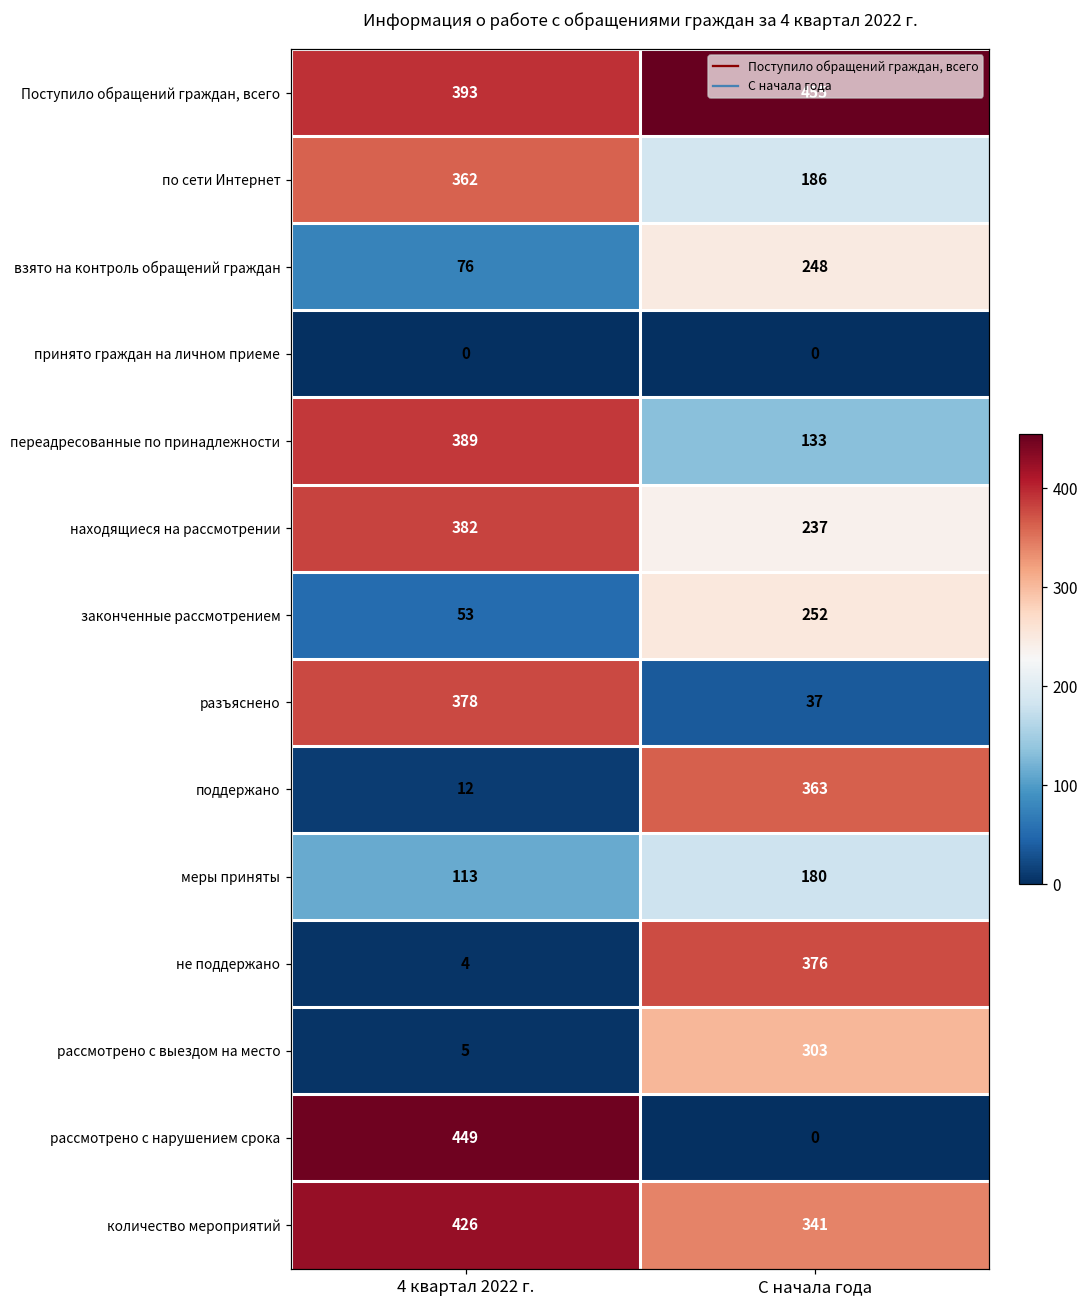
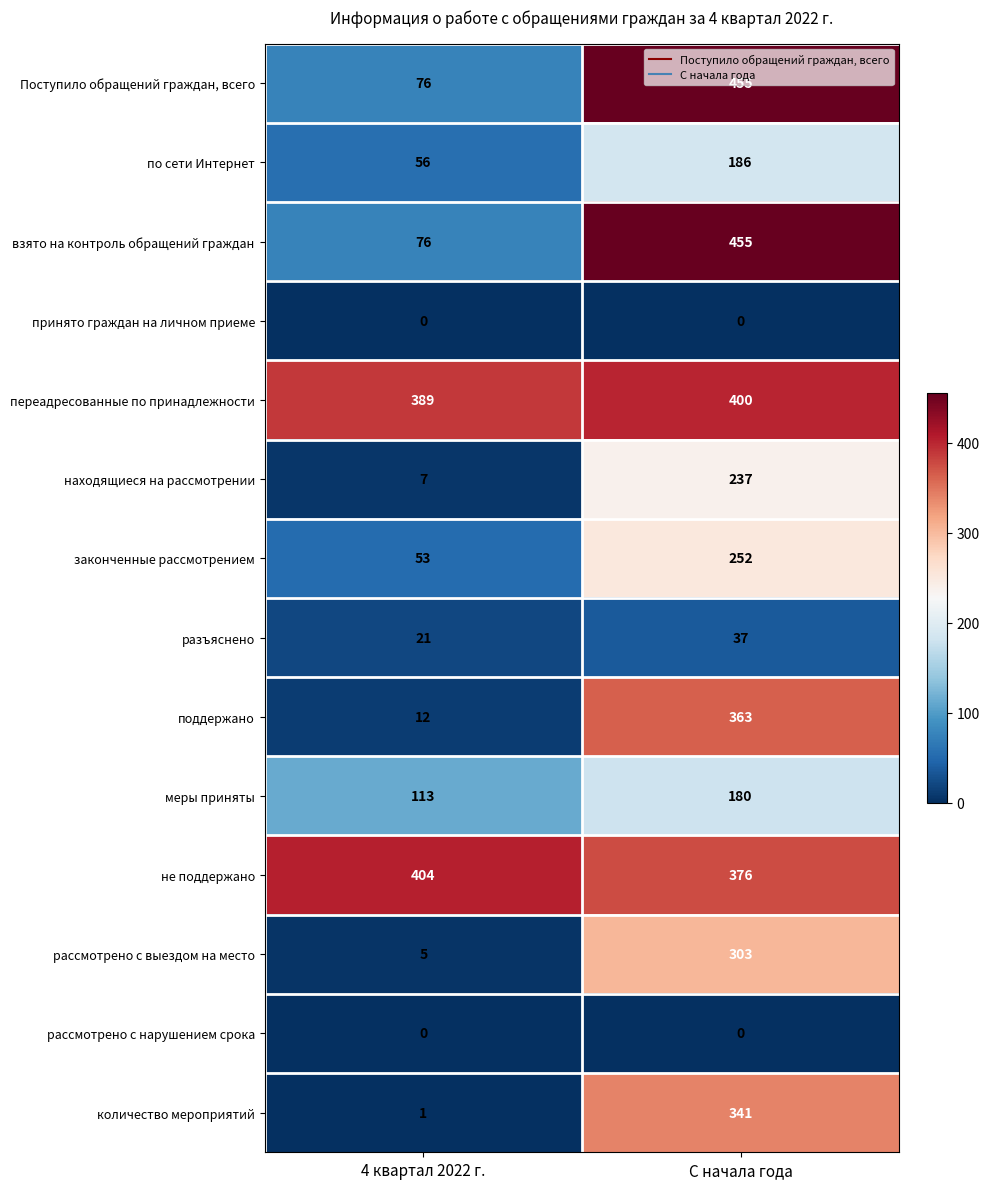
Поступило обращений граждан, всего, 4 квартал 2022 г.: 393 -> 76
по сети Интернет, 4 квартал 2022 г.: 362 -> 56
взято на контроль обращений граждан, С начала года: 248 -> 455
переадресованные по принадлежности, С начала года: 133 -> 400
находящиеся на рассмотрении, 4 квартал 2022 г.: 382 -> 7
разъяснено, 4 квартал 2022 г.: 378 -> 21
не поддержано, 4 квартал 2022 г.: 4 -> 404
рассмотрено с нарушением срока, 4 квартал 2022 г.: 449 -> 0
количество мероприятий, 4 квартал 2022 г.: 426 -> 1
